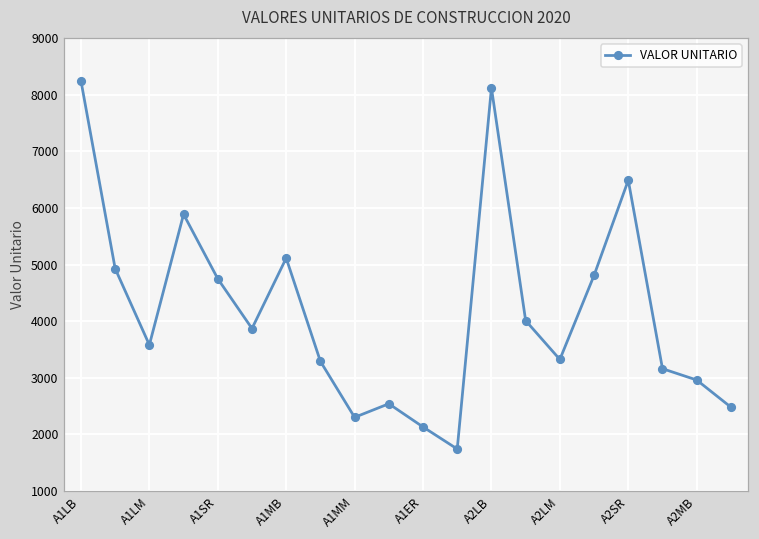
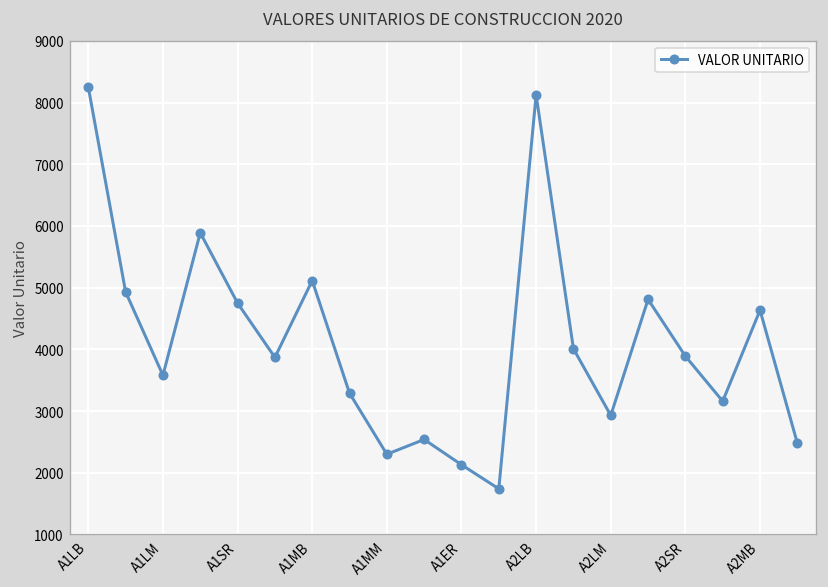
A2LM: 3300 -> 2900
A2SR: 6500 -> 3900
A2MB: 3000 -> 4600
